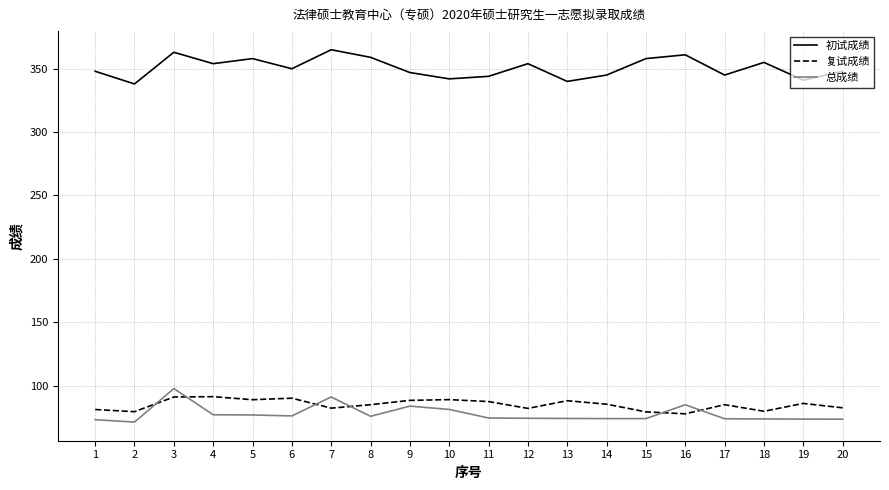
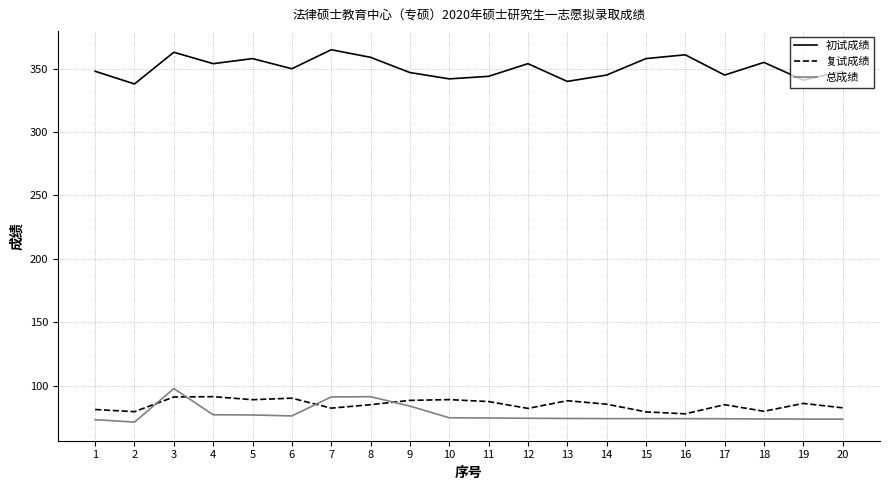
总成绩, 8: 76 -> 91
总成绩, 10: 81 -> 75
总成绩, 16: 85 -> 74
